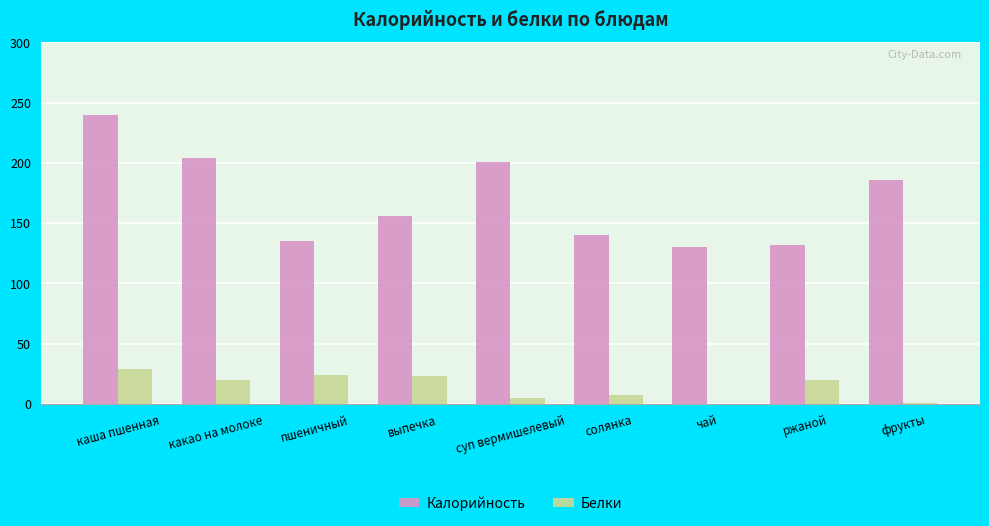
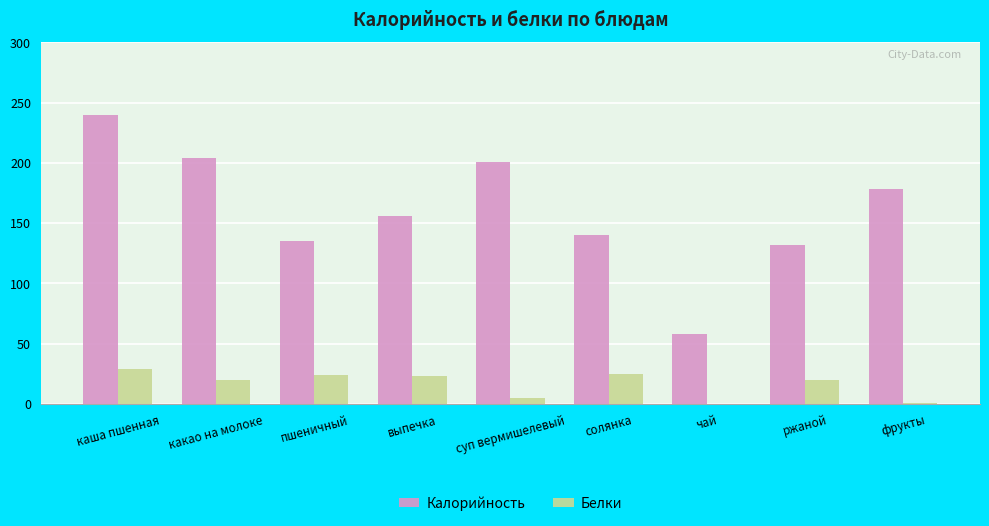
Белки, солянка: 7 -> 25
Калорийность, чай: 130 -> 58
Калорийность, фрукты: 186 -> 178
